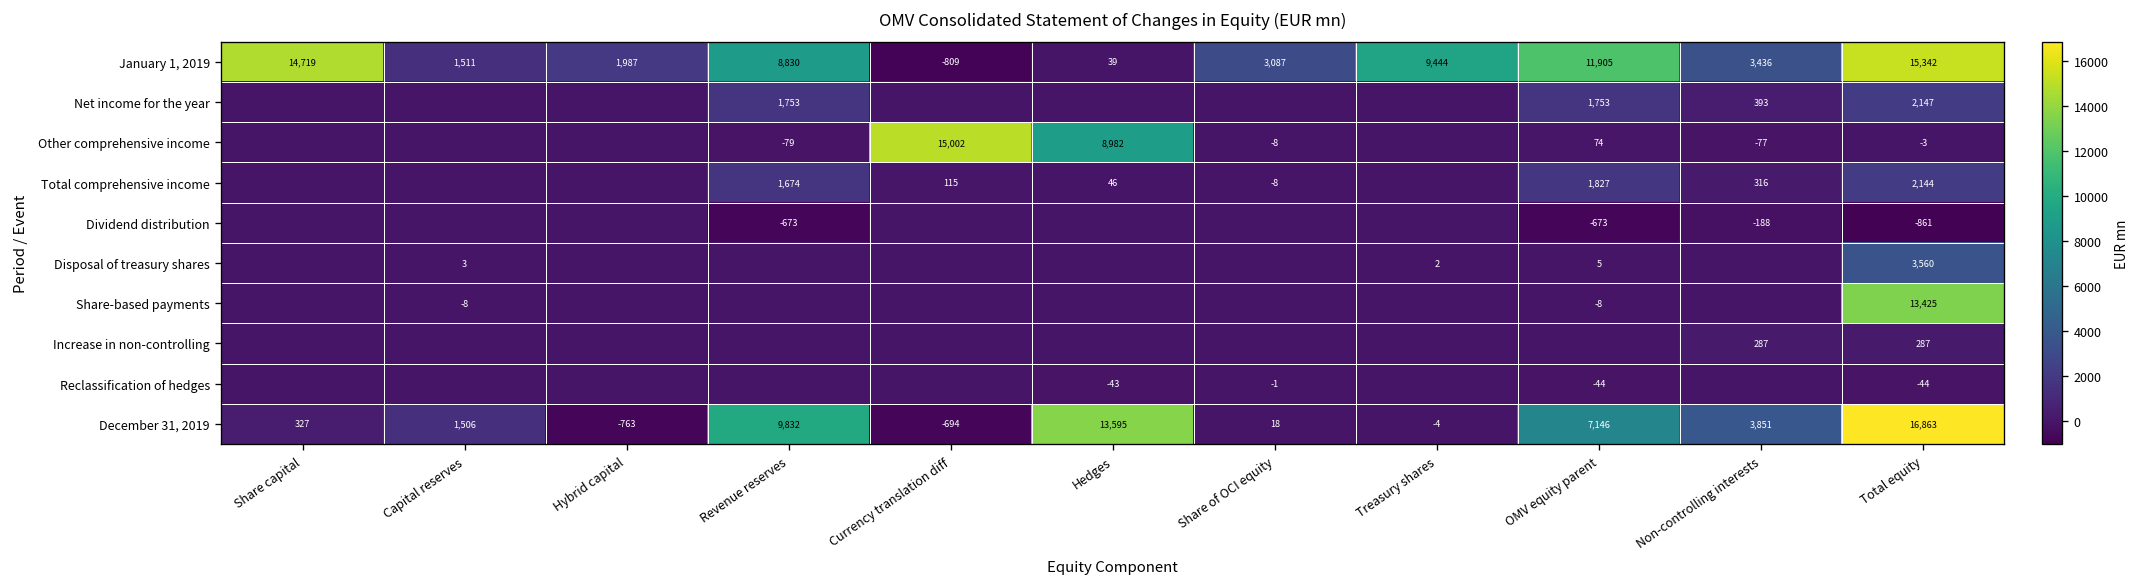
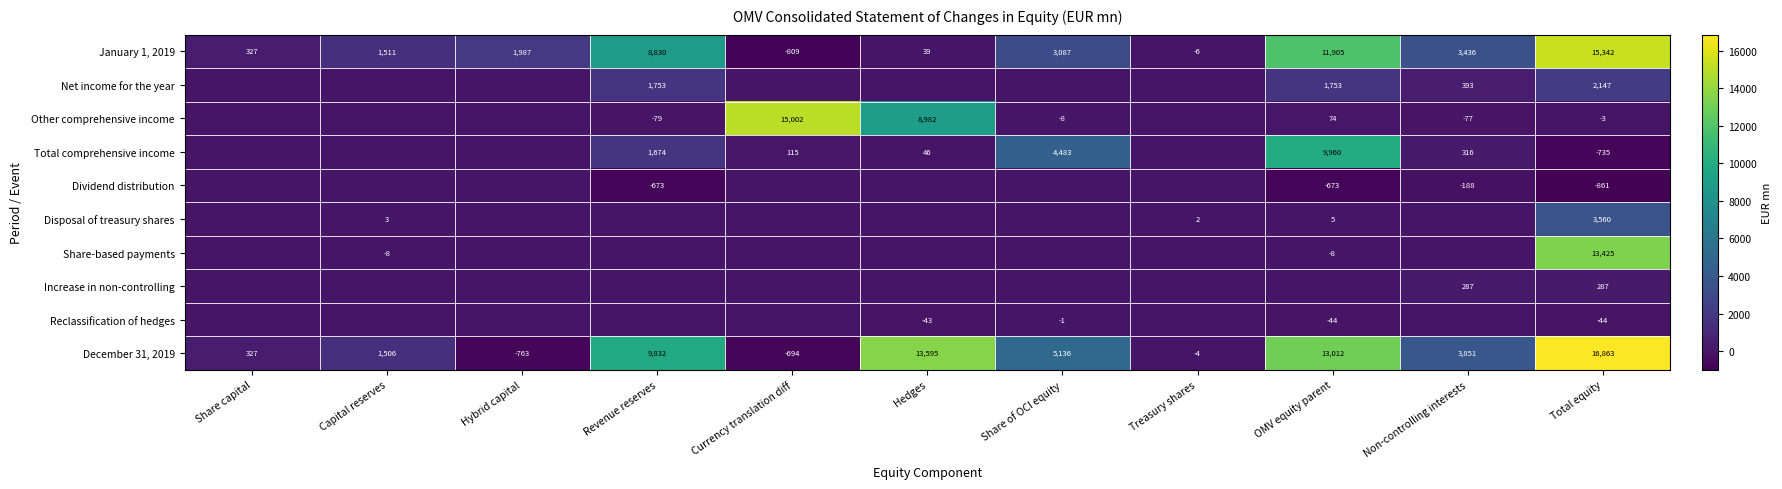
January 1, 2019, Share capital: 14,719 -> 327
January 1, 2019, Treasury shares: 9,444 -> -6
Total comprehensive income, Share of OCI equity: -8 -> 4,483
Total comprehensive income, OMV equity parent: 1,827 -> 9,960
Total comprehensive income, Total equity: 2,144 -> -735
December 31, 2019, Share of OCI equity: 18 -> 5,136
December 31, 2019, OMV equity parent: 7,146 -> 13,012
